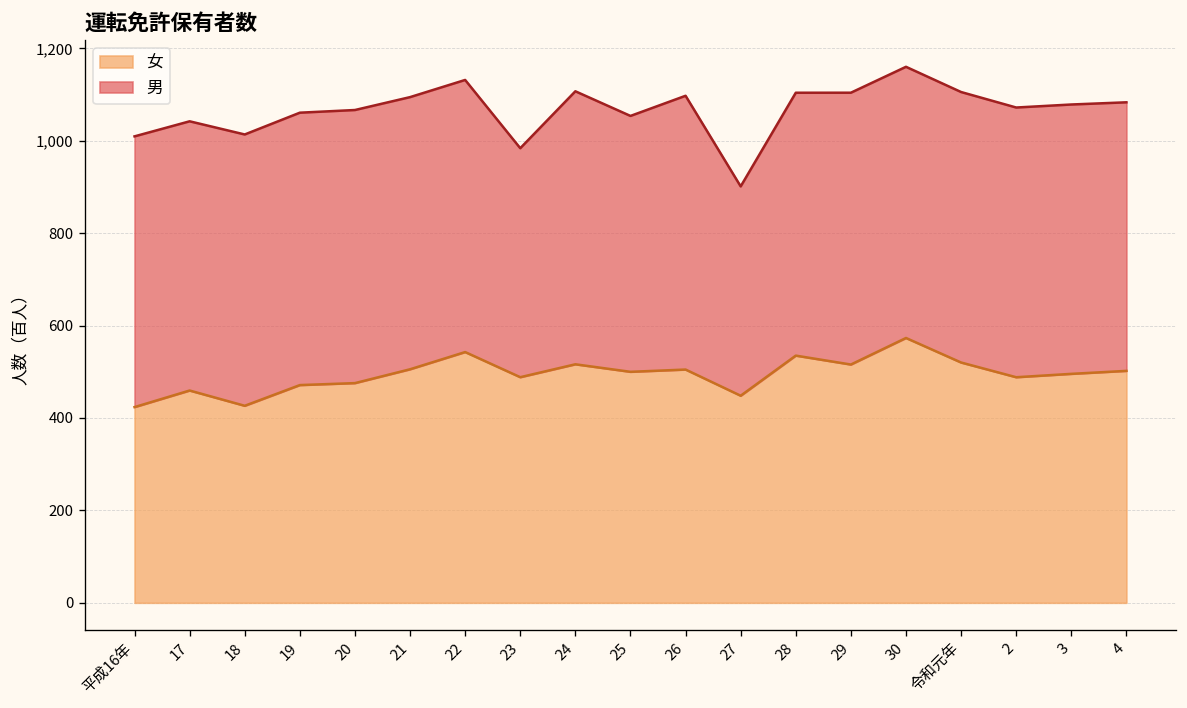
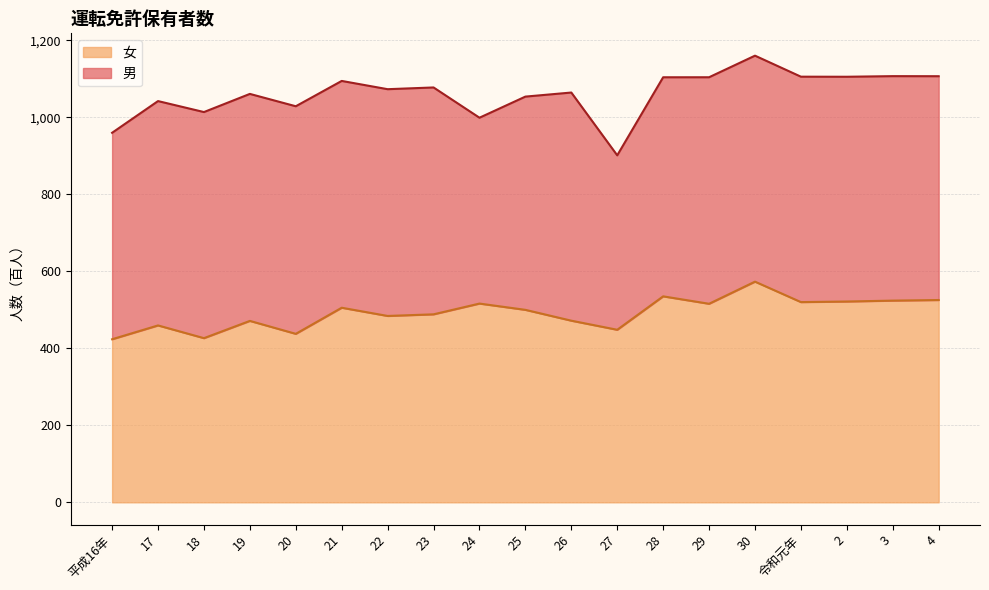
男, 平成16年: 590 -> 540
女, 20: 480 -> 440
女, 22: 540 -> 480
男, 23: 500 -> 590
男, 24: 590 -> 480
女, 26: 500 -> 470
女, 2: 490 -> 520
女, 3: 500 -> 520
女, 4: 500 -> 530
